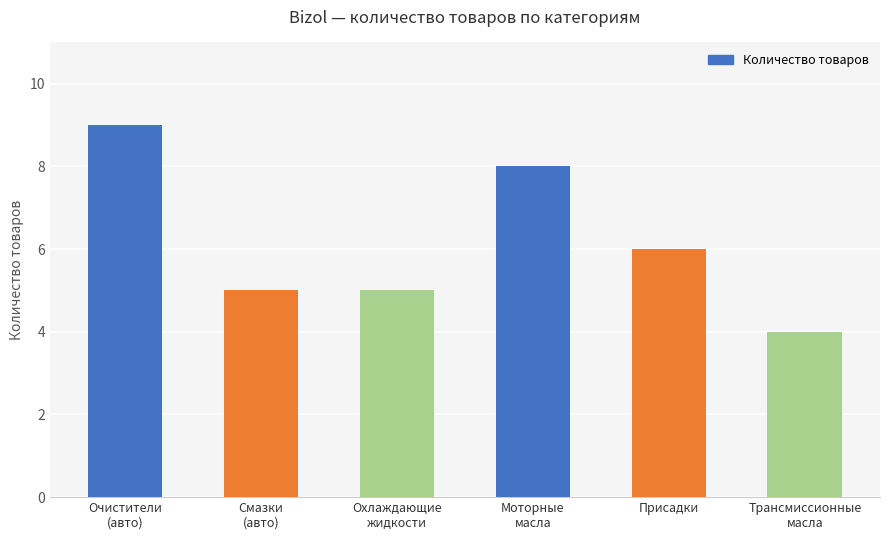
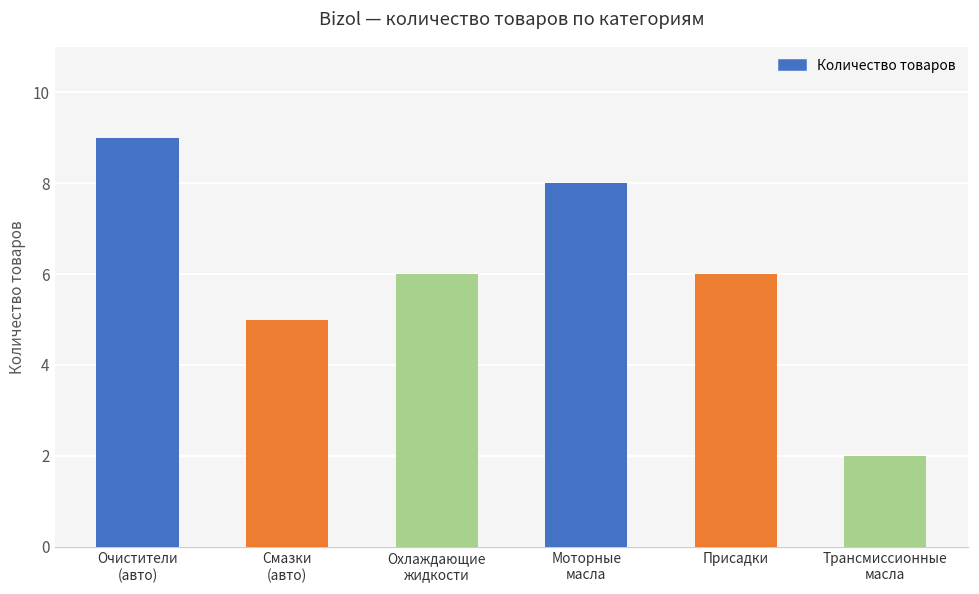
Охлаждающие жидкости: 5 -> 6
Трансмиссионные масла: 4 -> 2
